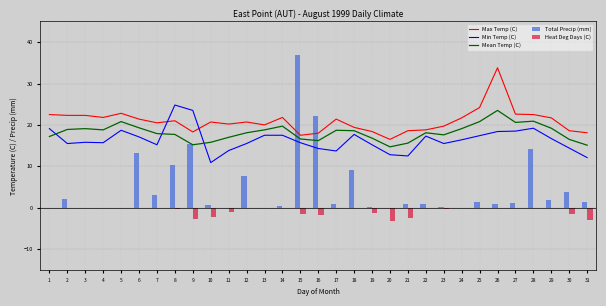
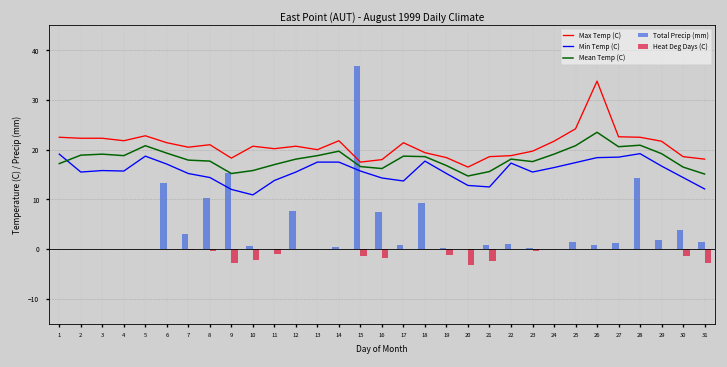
Total Precip (mm), 2: 2 -> 0
Min Temp (C), 8: 25 -> 14
Min Temp (C), 9: 24 -> 12
Total Precip (mm), 16: 22 -> 8
